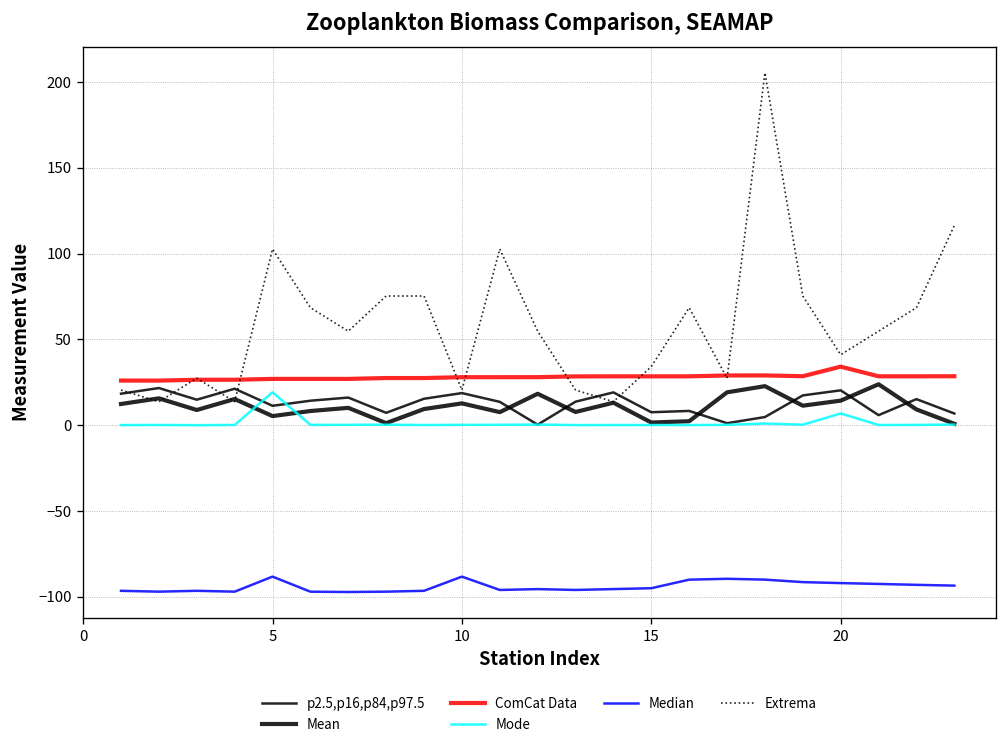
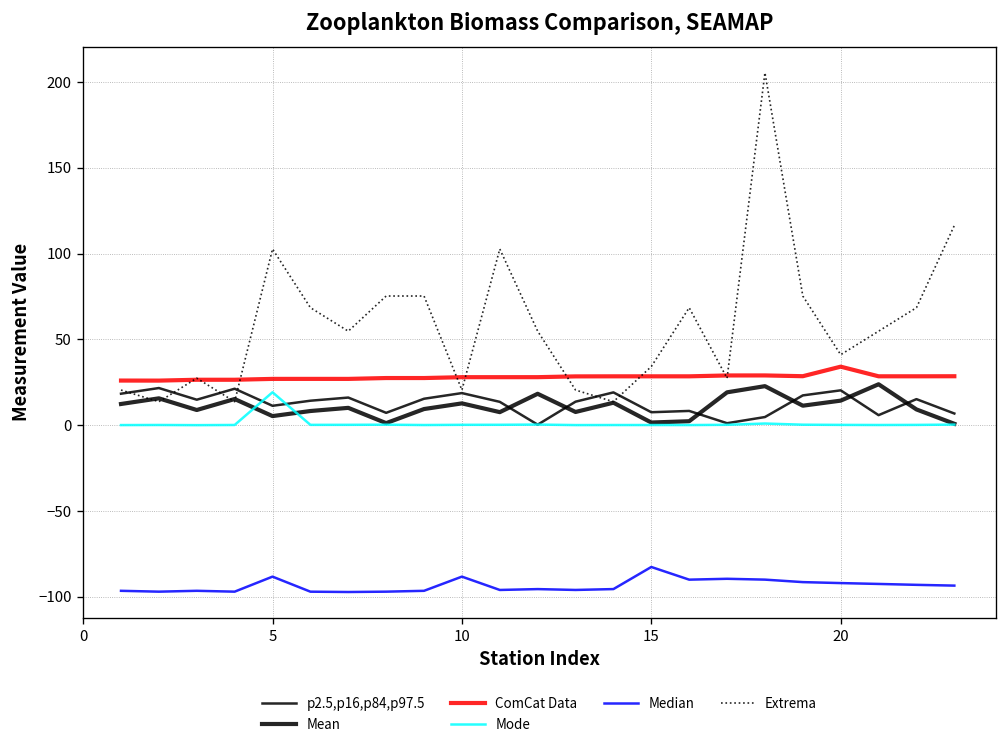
Median, 15: -95 -> -83
Mode, 20: 7 -> 0
